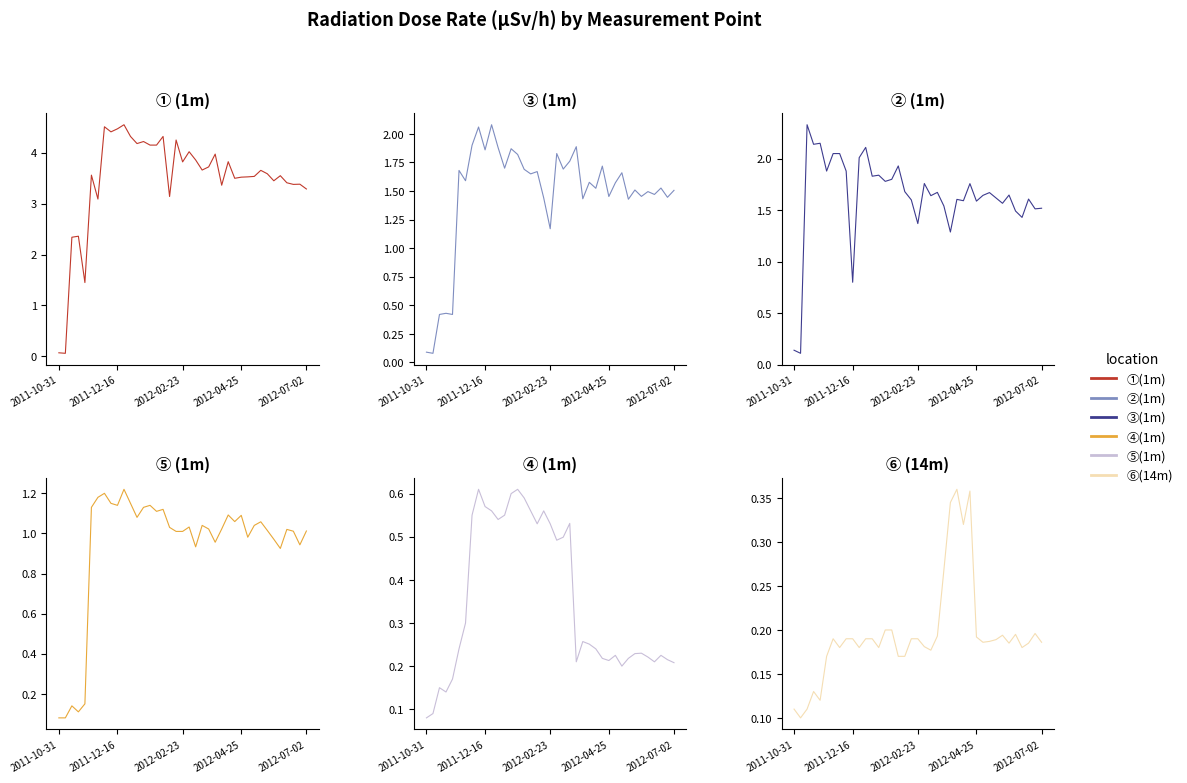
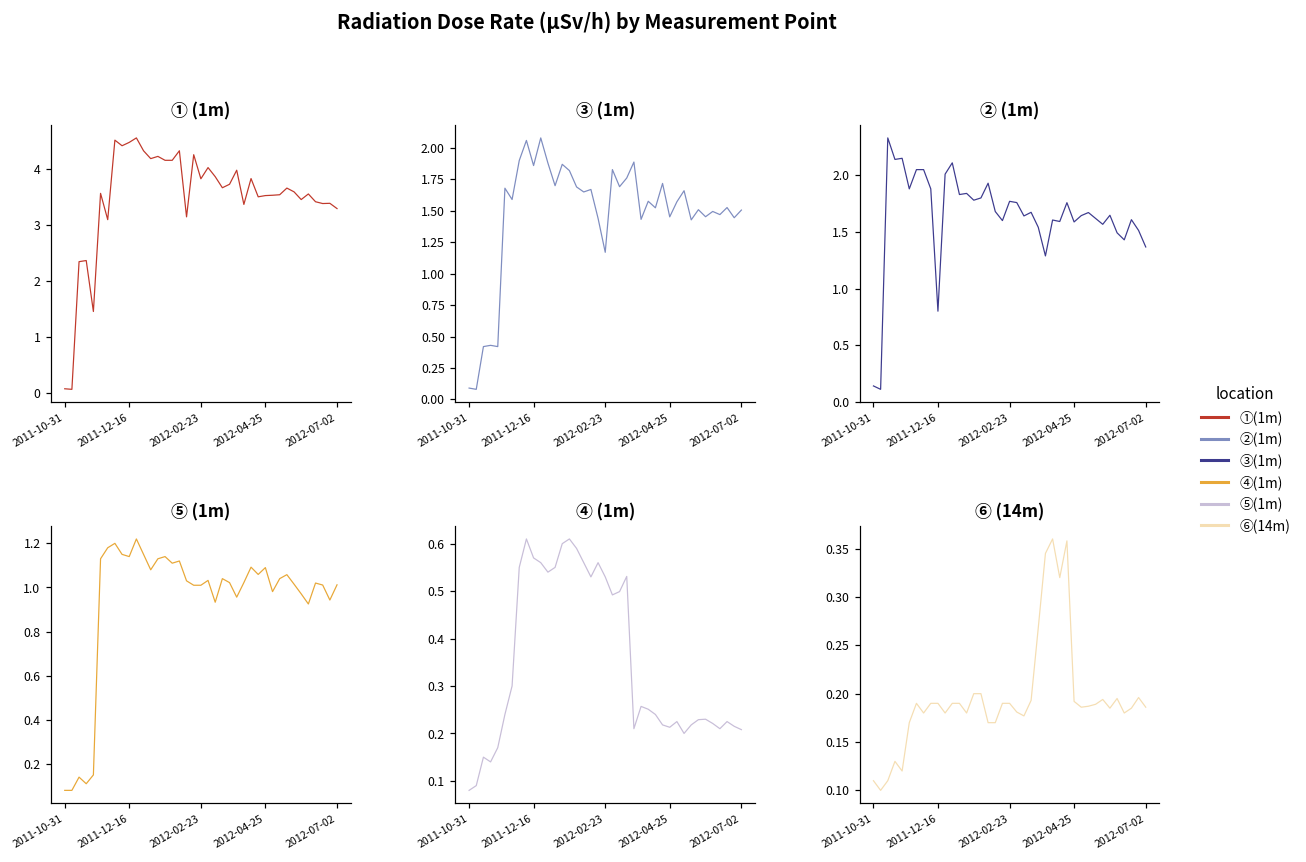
② (1m), 2012-02-23: 1.37 -> 1.77
② (1m), 2012-07-02: 1.52 -> 1.37
